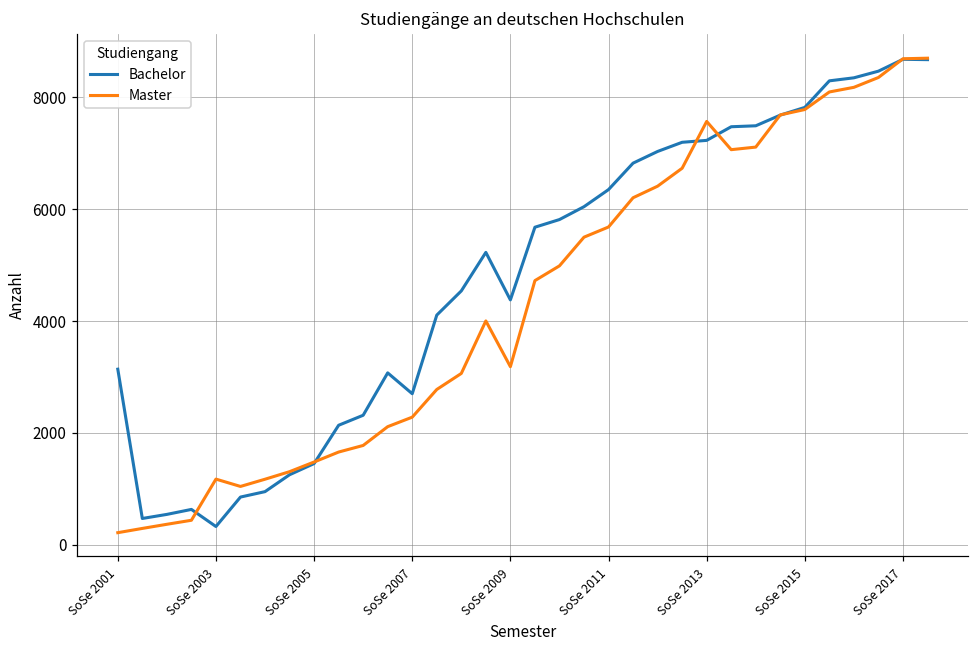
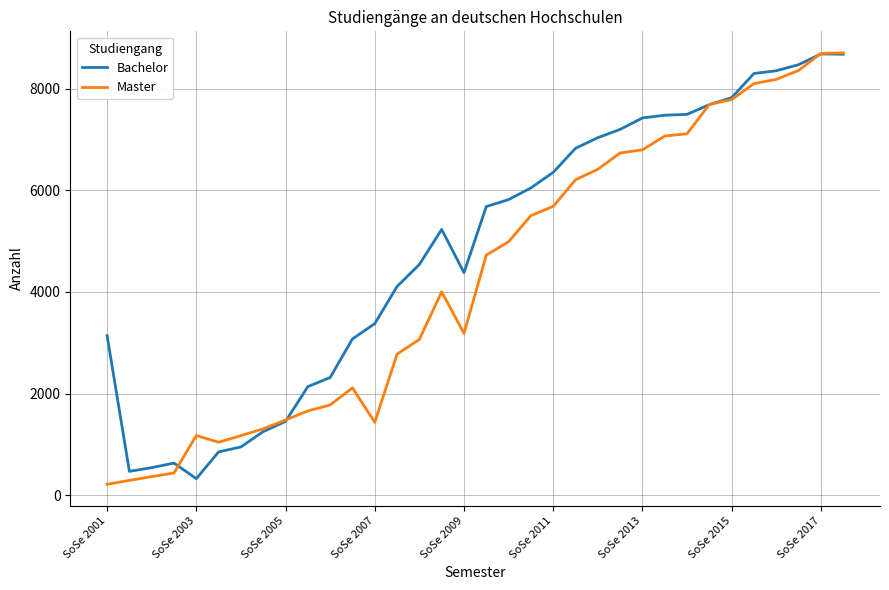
Bachelor, SoSe 2007: 2700 -> 3400
Master, SoSe 2007: 2300 -> 1400
Bachelor, SoSe 2013: 7200 -> 7400
Master, SoSe 2013: 7600 -> 6800
